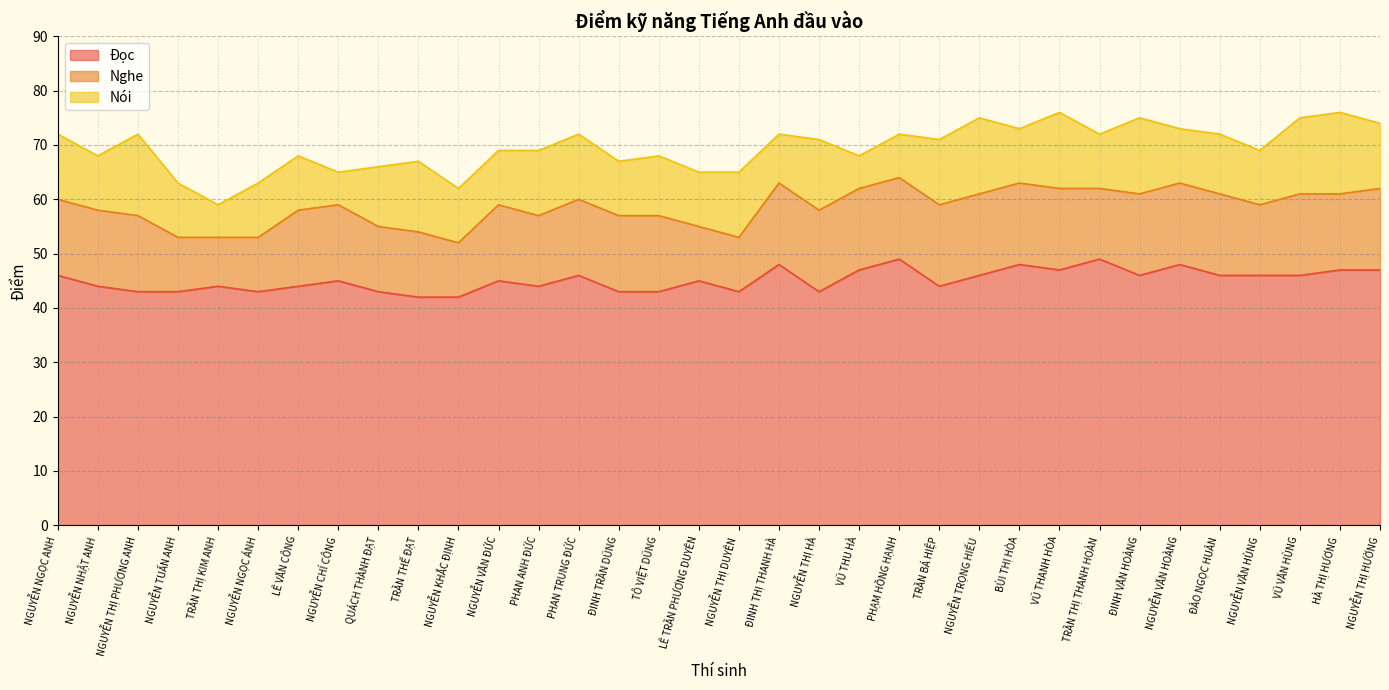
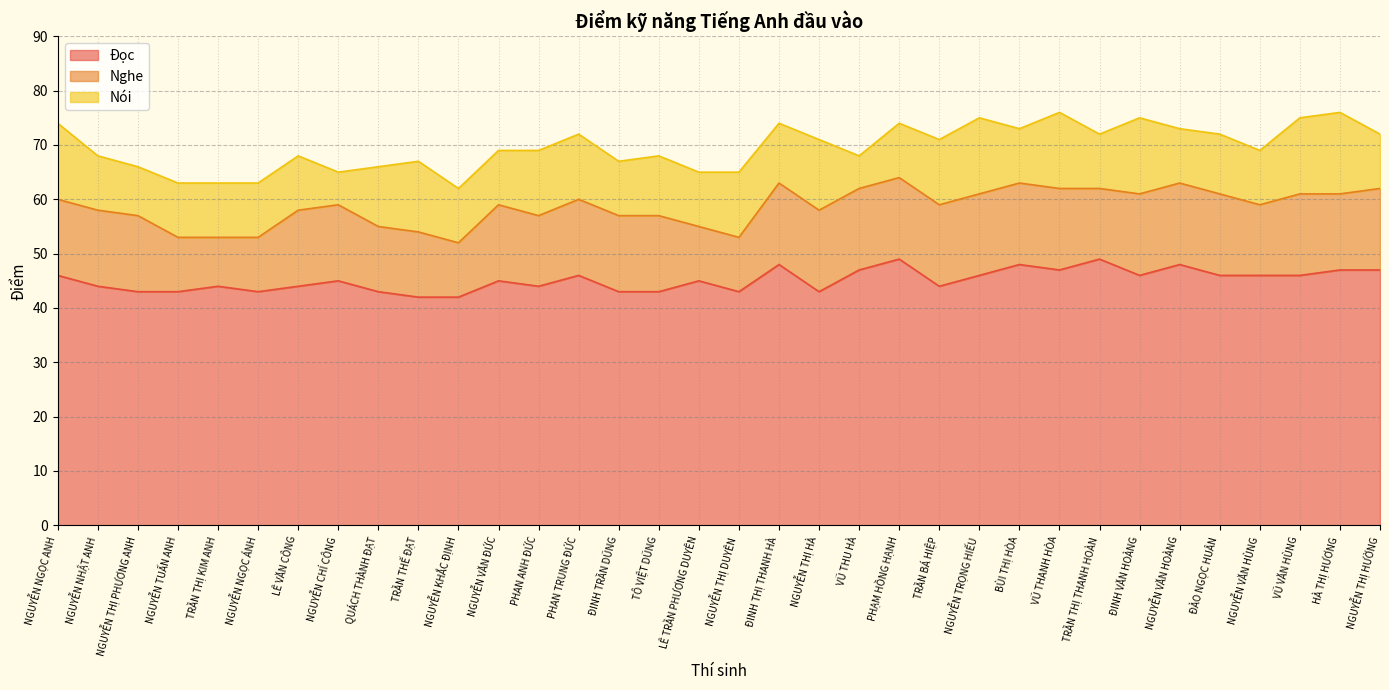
Nói, NGUYỄN NGỌC ANH: 12 -> 14
Nói, NGUYỄN THỊ PHƯƠNG ANH: 15 -> 9
Nói, TRẦN THỊ KIM ANH: 6 -> 10
Nói, ĐINH THỊ THANH HÀ: 9 -> 11
Nói, PHẠM HỒNG HẠNH: 8 -> 10
Nói, NGUYỄN THỊ HƯỜNG: 12 -> 10
